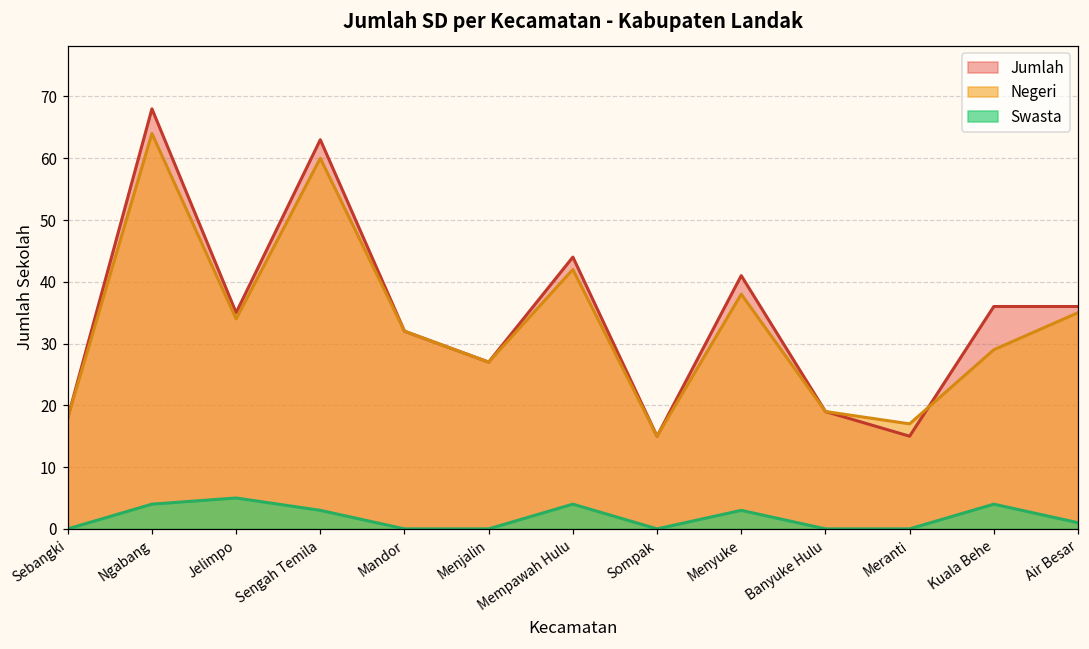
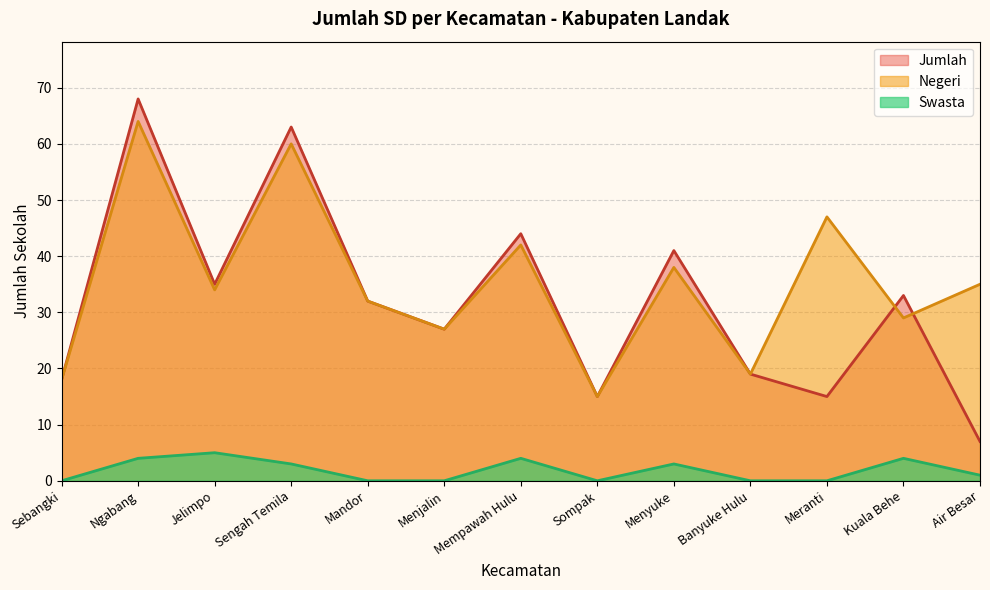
Negeri, Meranti: 17 -> 47
Jumlah, Kuala Behe: 36 -> 33
Jumlah, Air Besar: 36 -> 7
